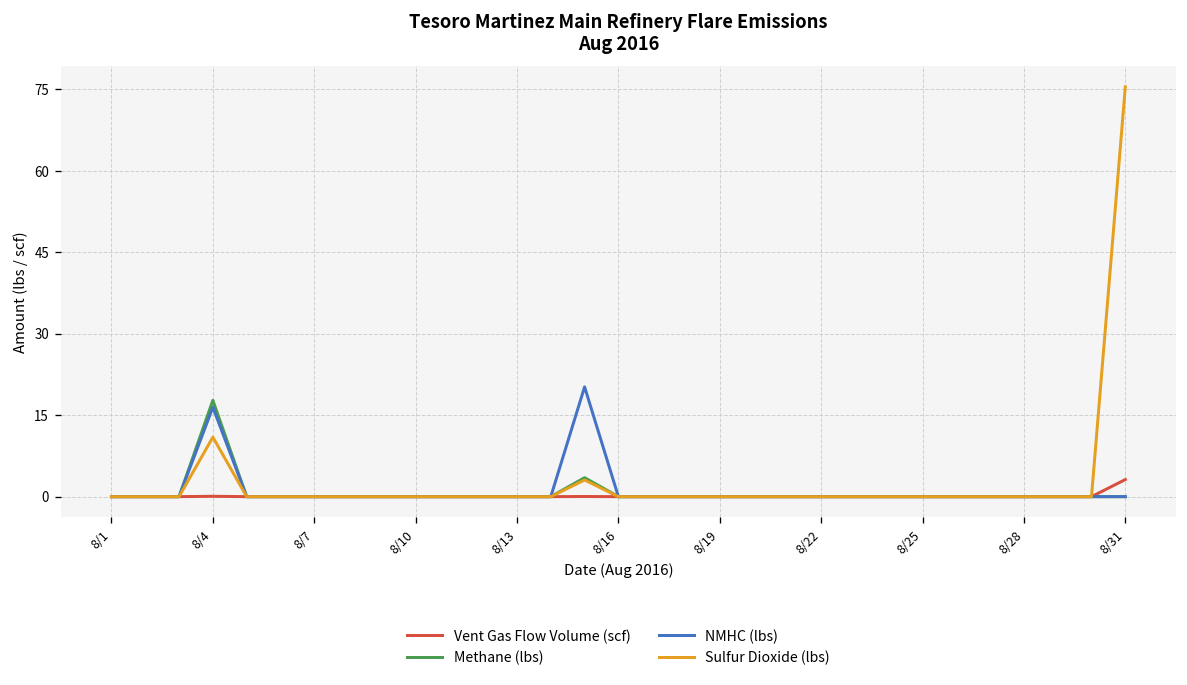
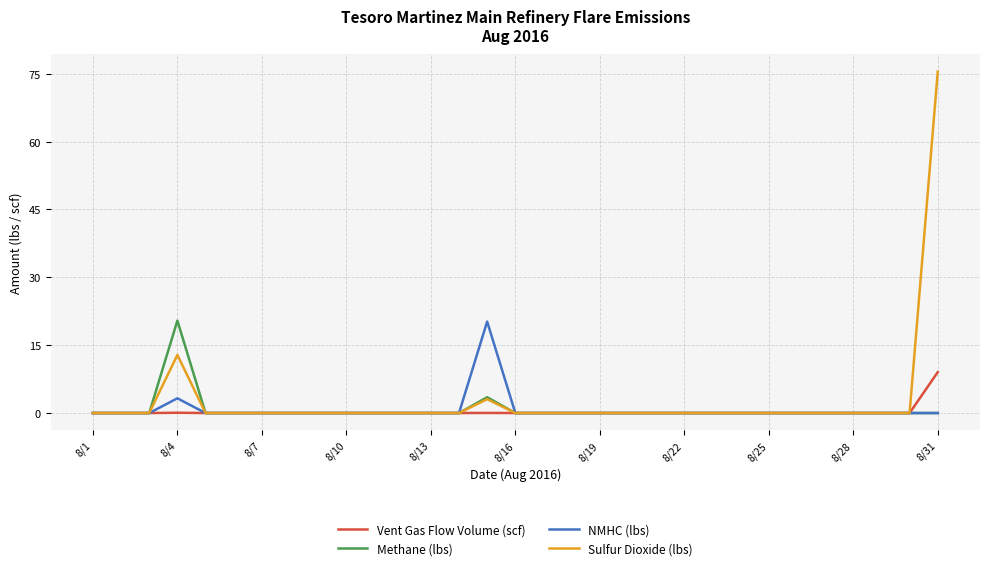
Methane (lbs), 8/4: 18 -> 20
NMHC (lbs), 8/4: 16 -> 3
Sulfur Dioxide (lbs), 8/4: 11 -> 13
Vent Gas Flow Volume (scf), 8/31: 3 -> 9
